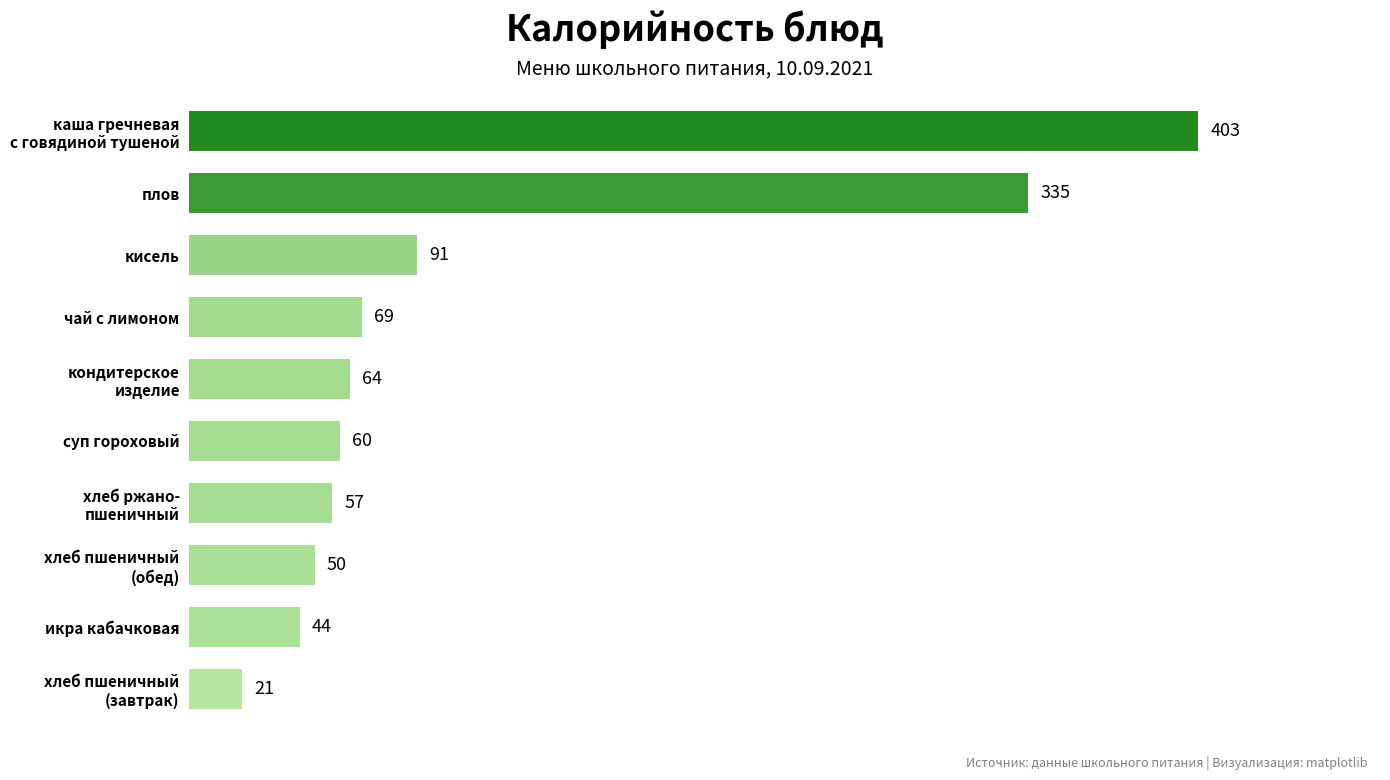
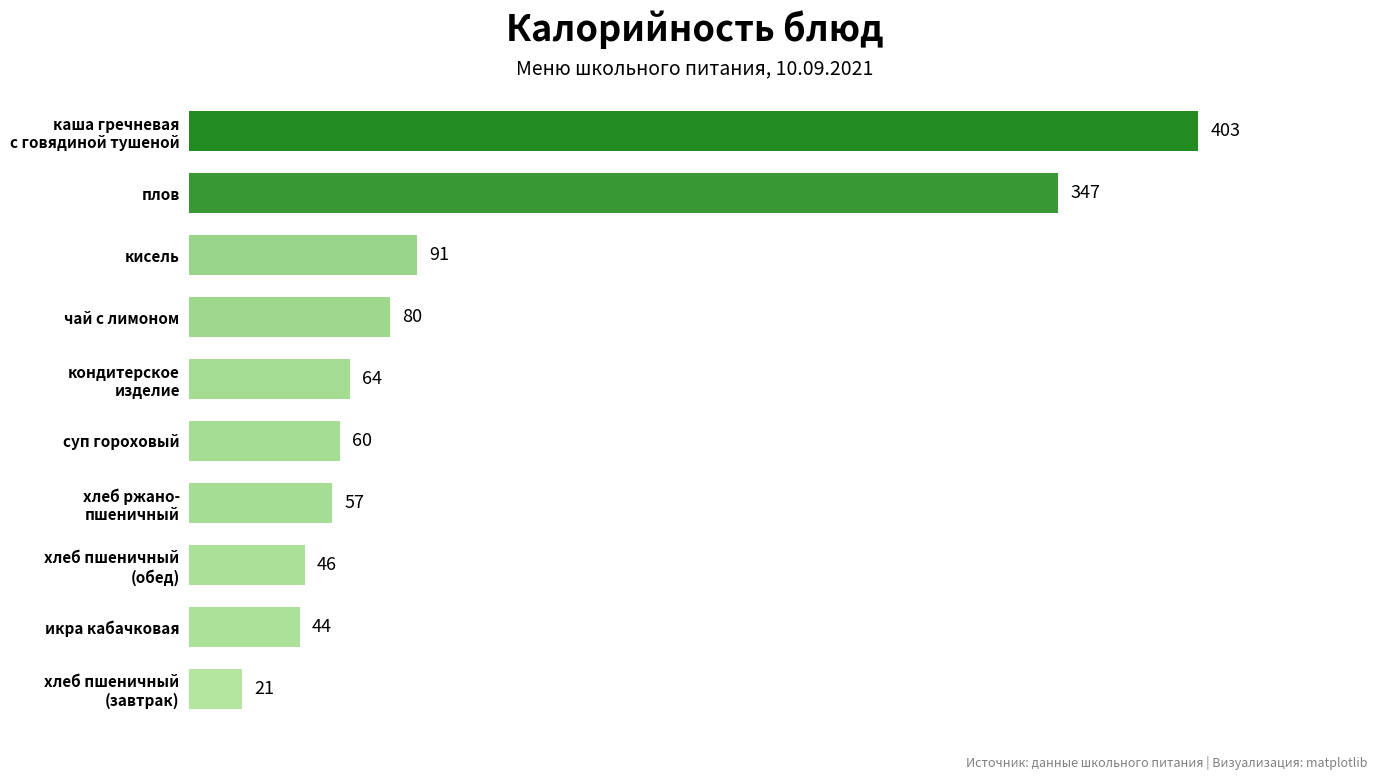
плов: 335 -> 347
чай с лимоном: 69 -> 80
хлеб пшеничный (обед): 50 -> 46
